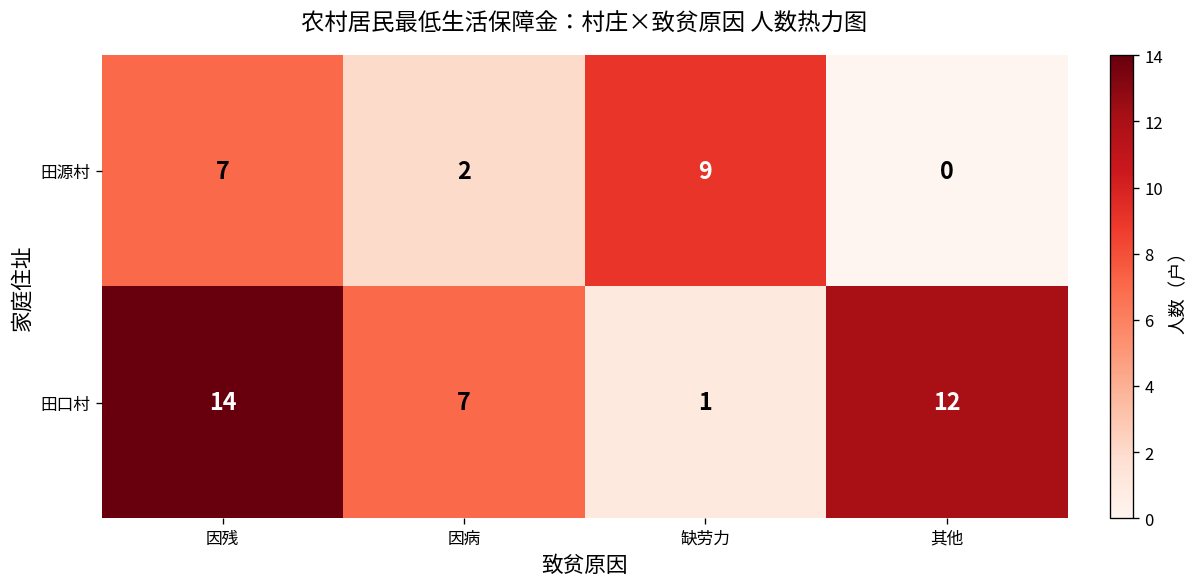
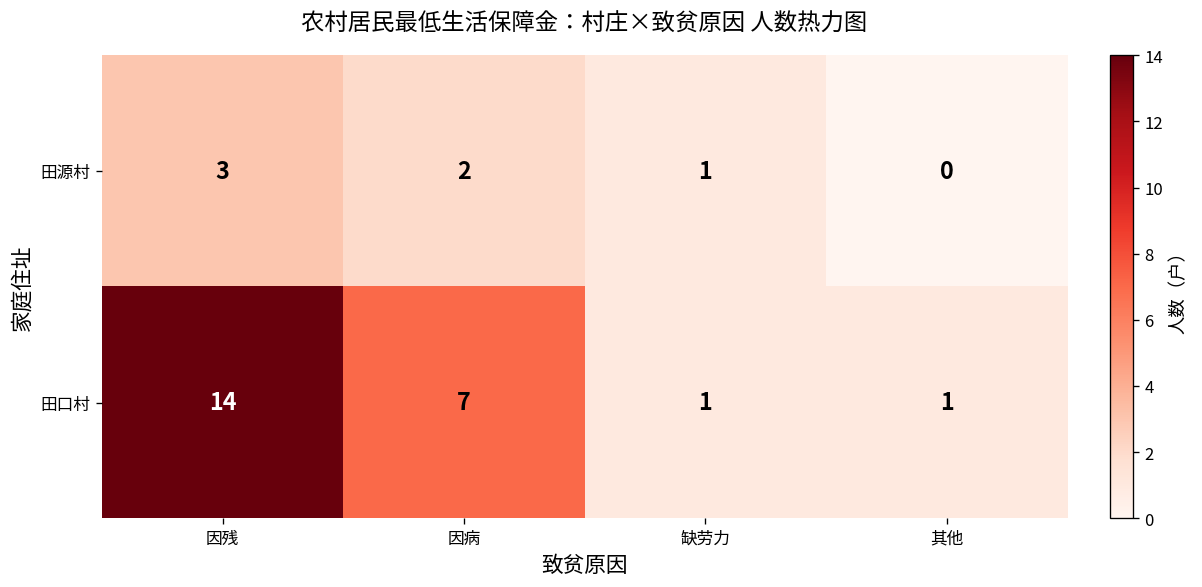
田源村, 因残: 7 -> 3
田源村, 缺劳力: 9 -> 1
田口村, 其他: 12 -> 1
